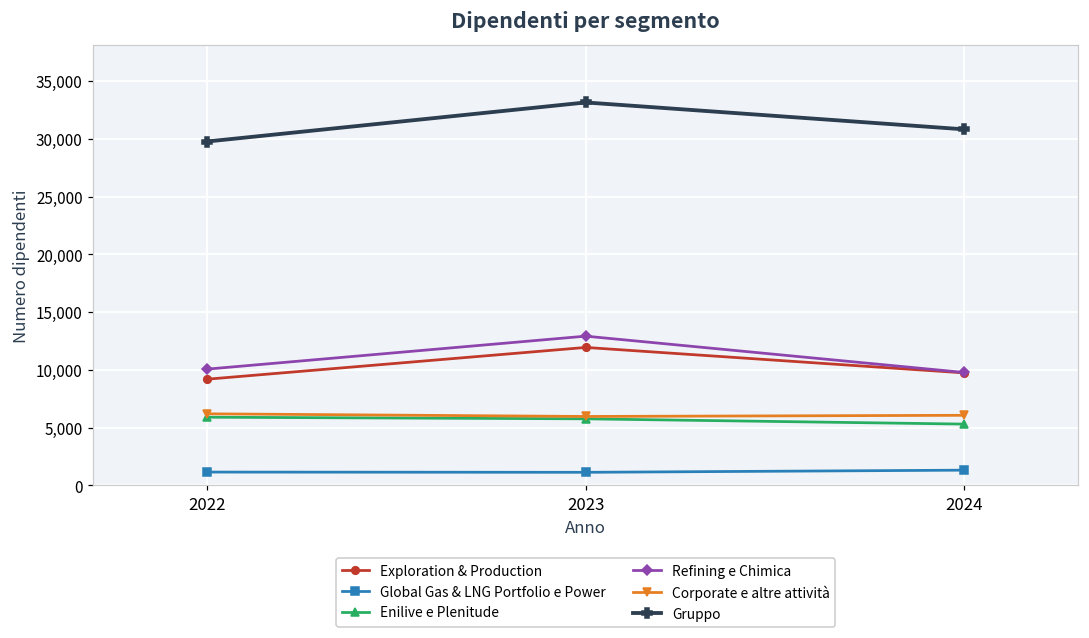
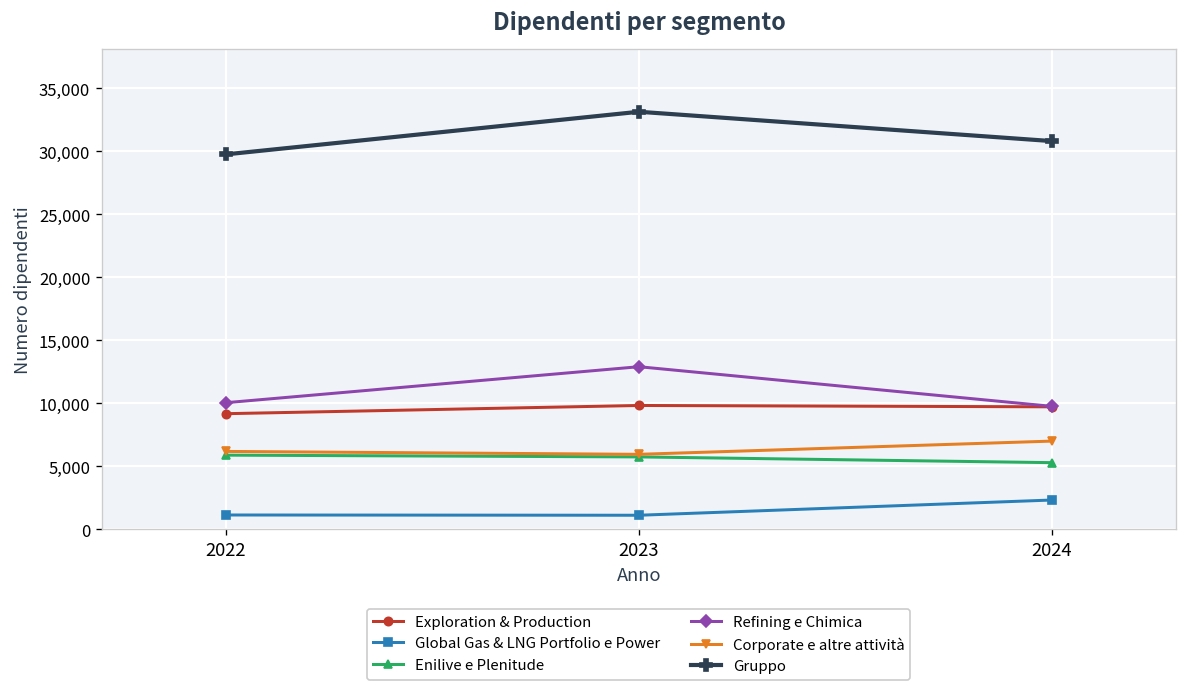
Exploration & Production, 2023: 11,900 -> 9,800
Global Gas & LNG Portfolio e Power, 2024: 1,300 -> 2,300
Corporate e altre attività, 2024: 6,100 -> 7,000
